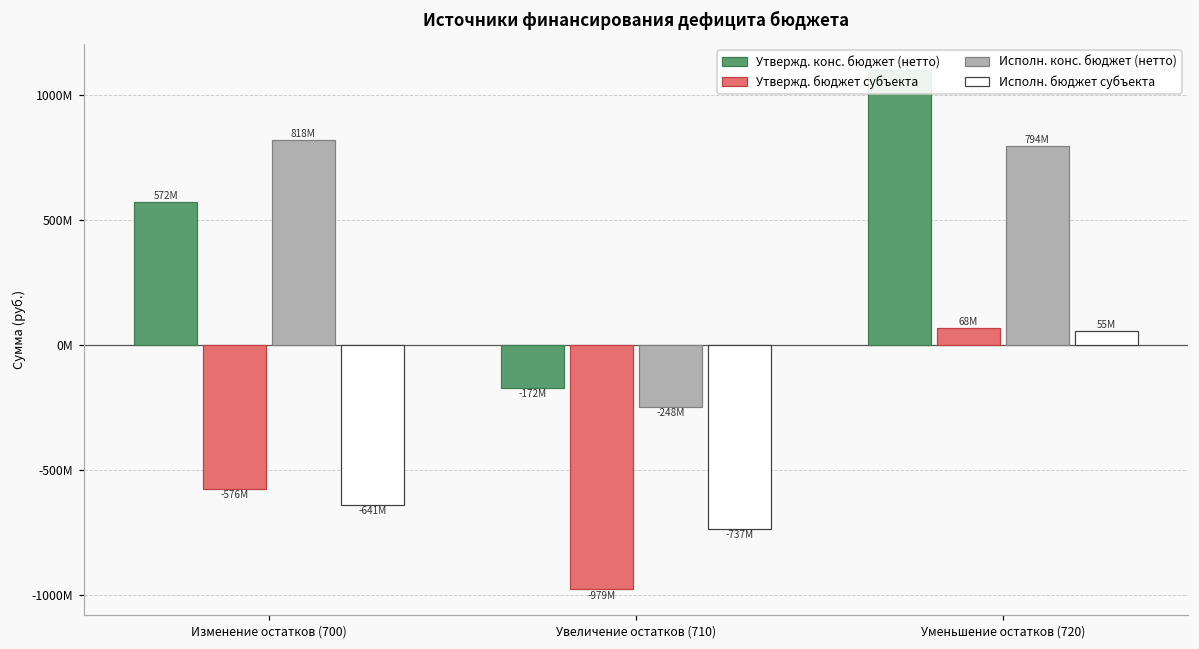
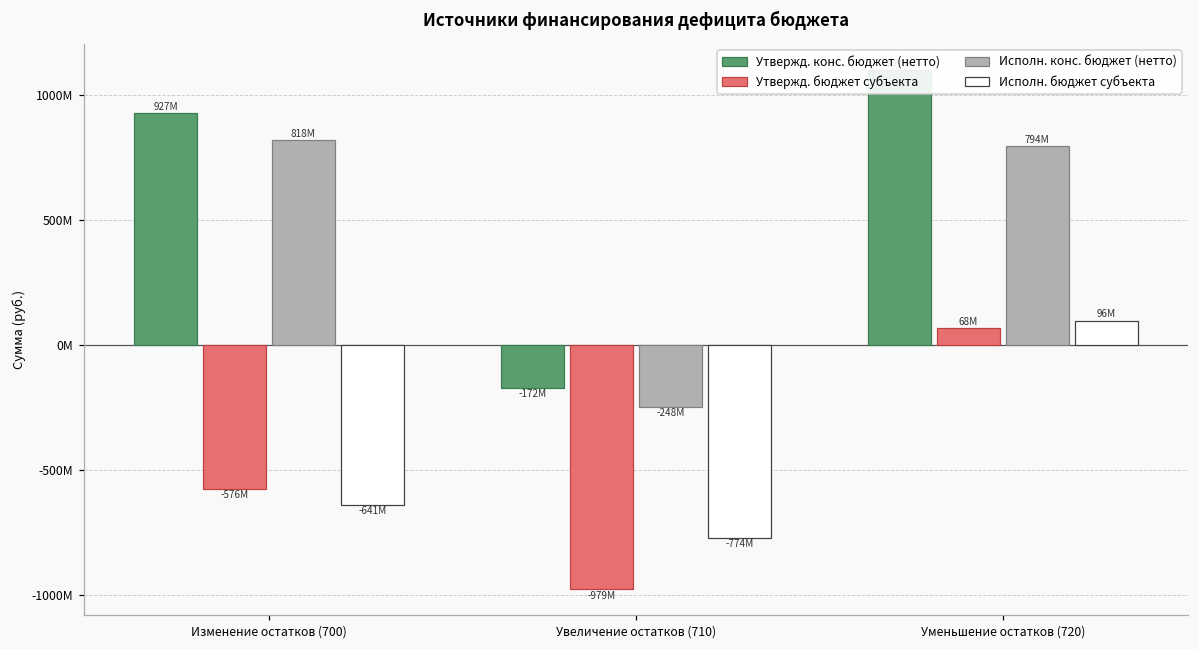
Утвержд. конс. бюджет (нетто), Изменение остатков (700): 572М -> 927М
Исполн. бюджет субъекта, Увеличение остатков (710): -737М -> -774М
Исполн. бюджет субъекта, Уменьшение остатков (720): 55М -> 96М
